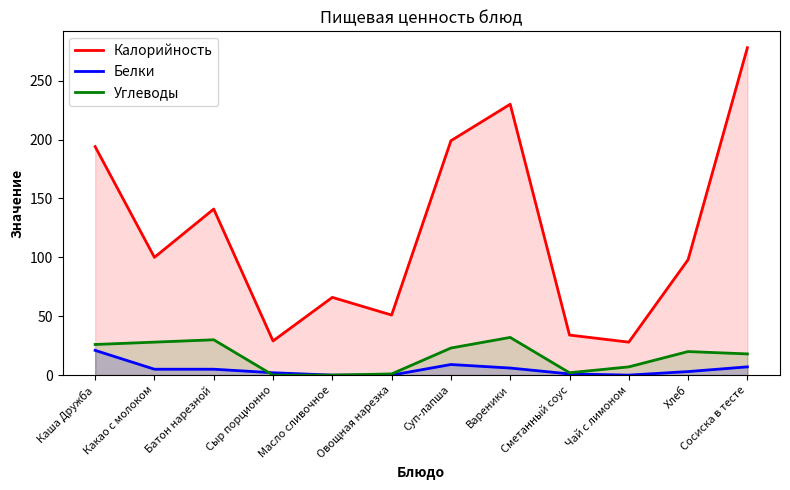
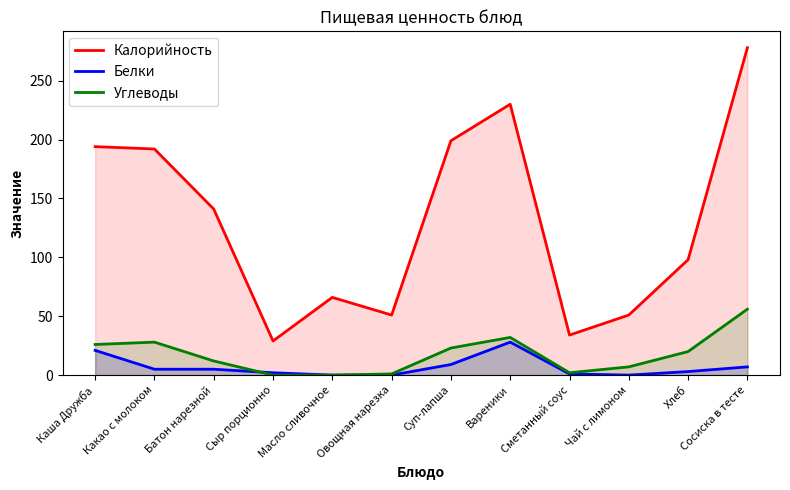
Калорийность, Какао с молоком: 100 -> 192
Углеводы, Батон нарезной: 30 -> 12
Белки, Вареники: 6 -> 28
Калорийность, Чай с лимоном: 28 -> 51
Углеводы, Сосиска в тесте: 18 -> 56
